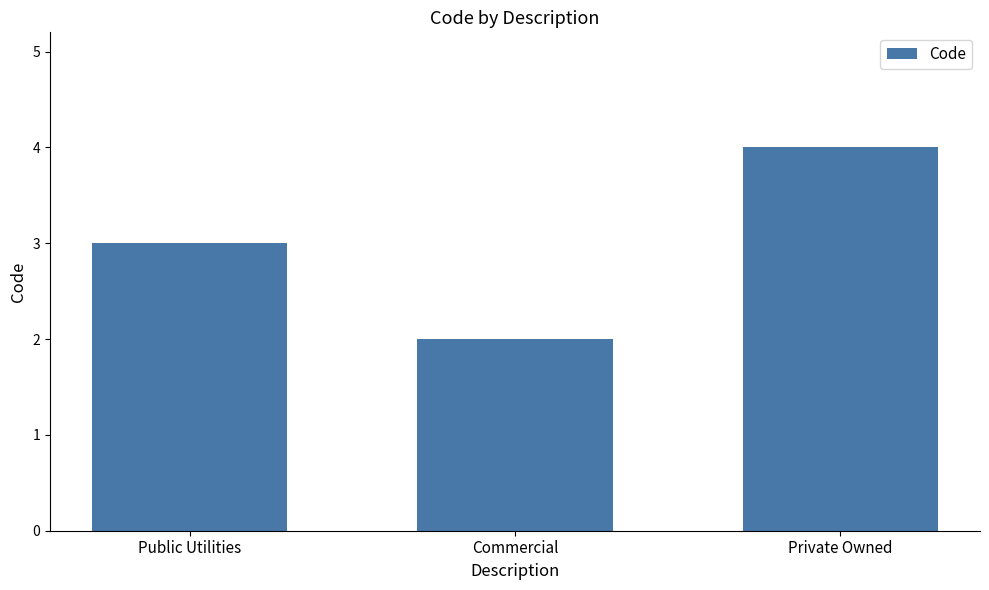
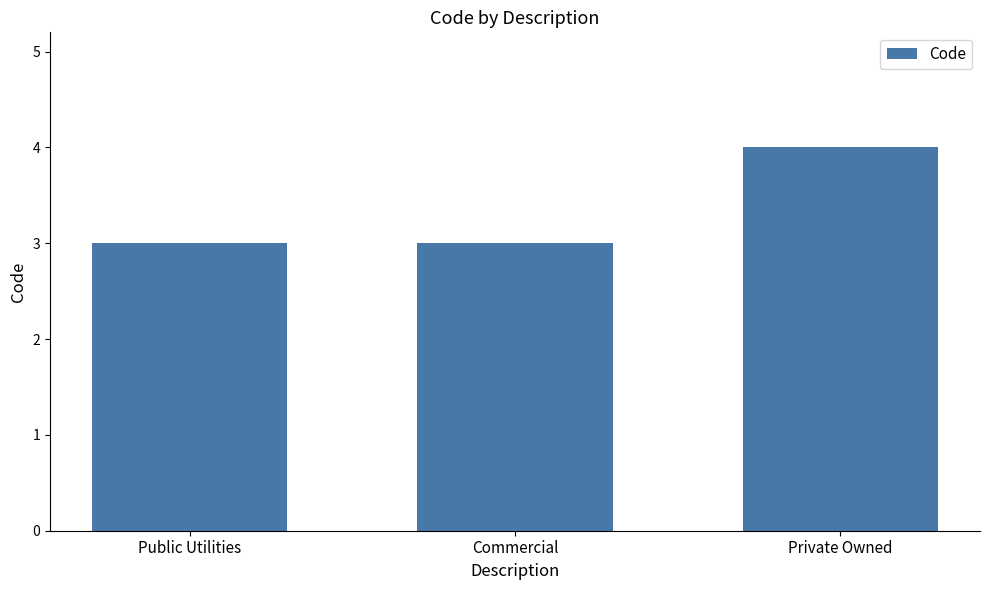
Commercial: 2 -> 3
